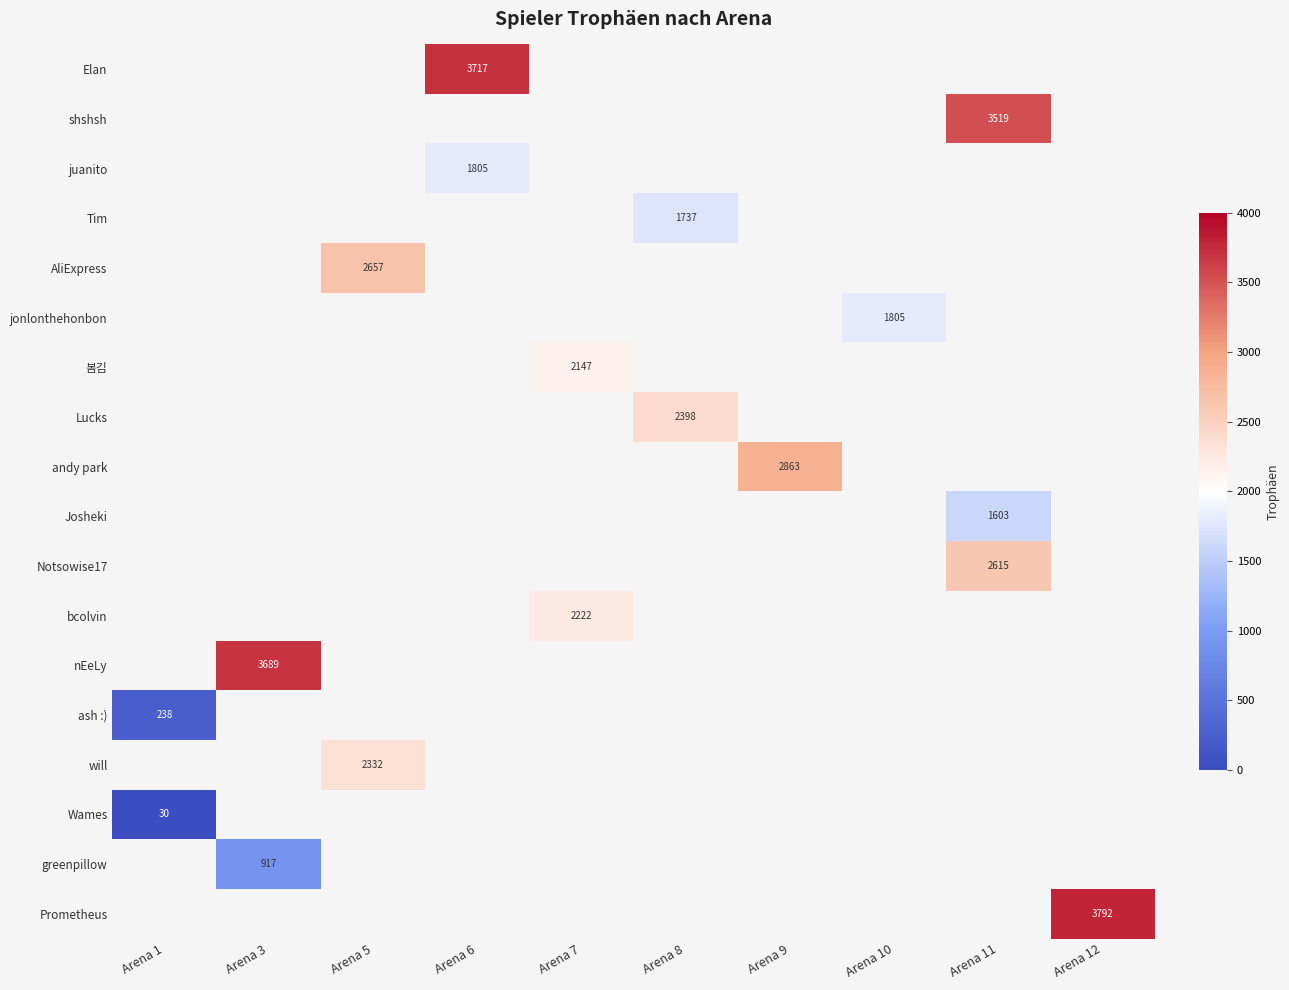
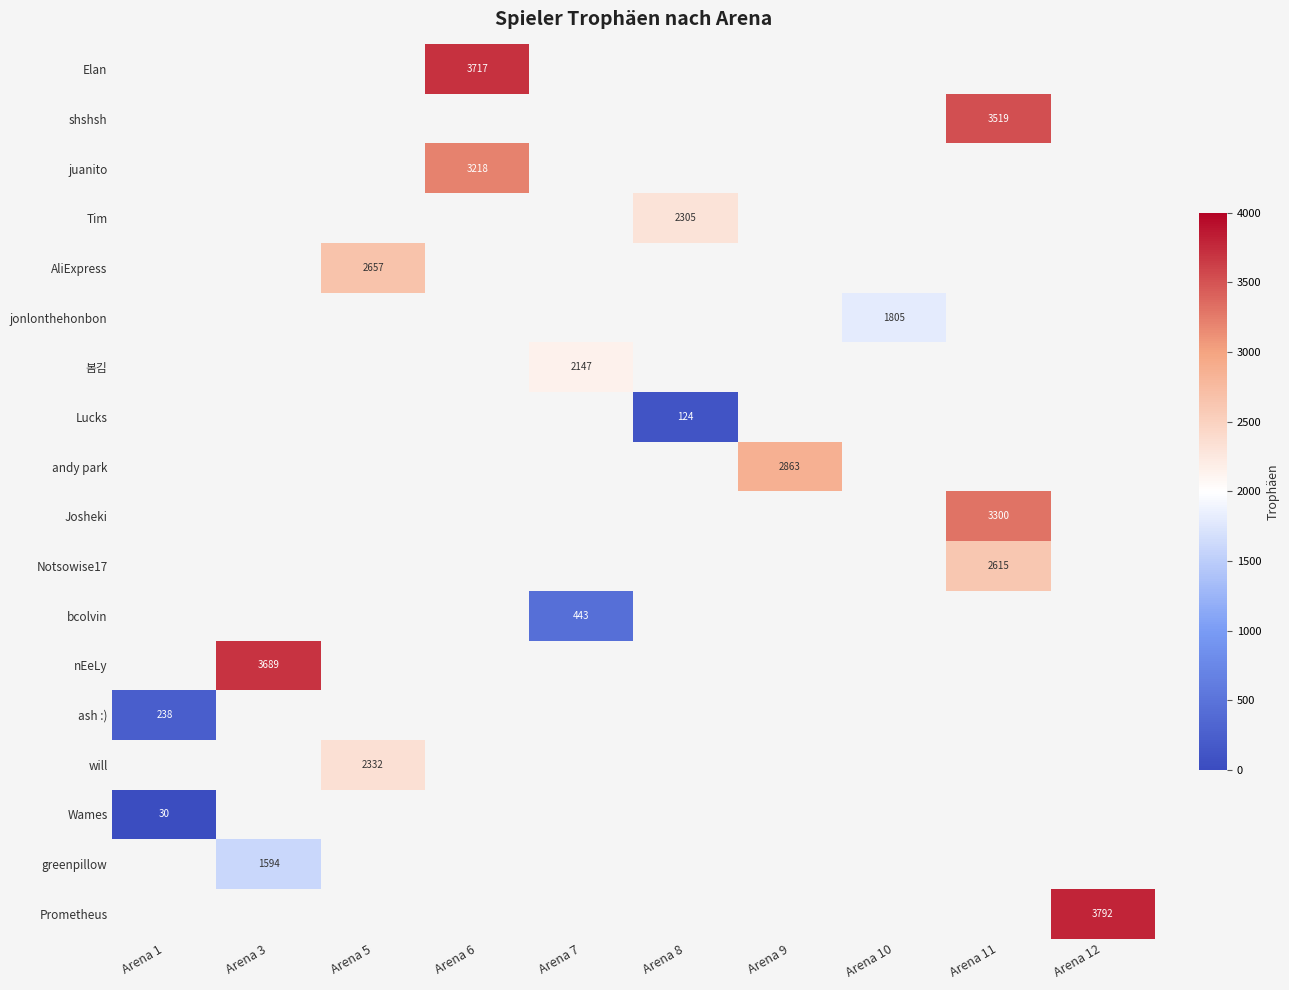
juanito, Arena 6: 1805 -> 3218
Tim, Arena 8: 1737 -> 2305
Lucks, Arena 8: 2398 -> 124
Josheki, Arena 11: 1603 -> 3300
bcolvin, Arena 7: 2222 -> 443
greenpillow, Arena 3: 917 -> 1594
